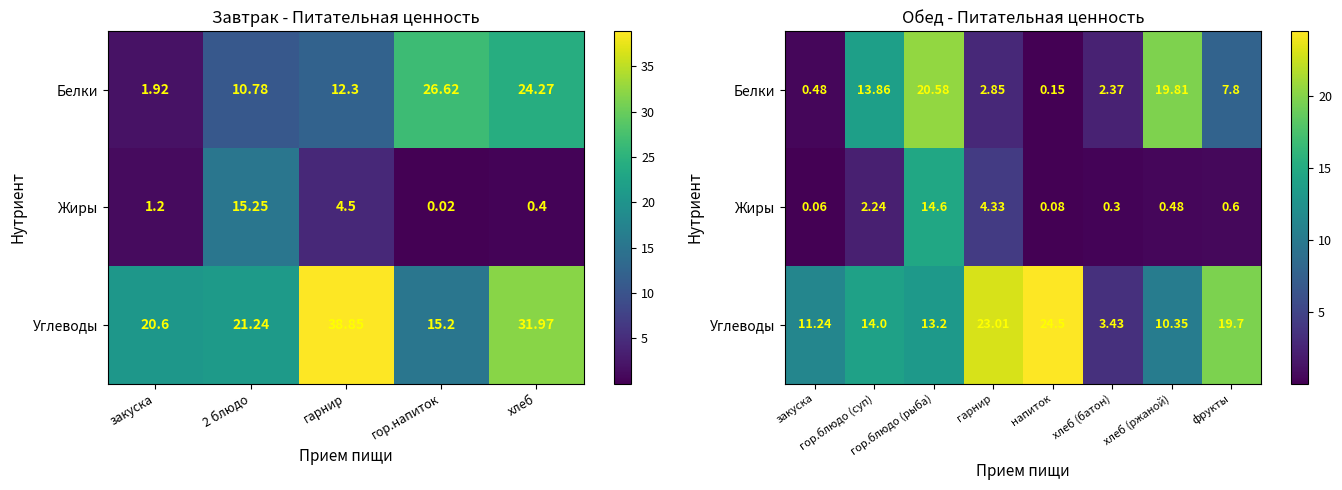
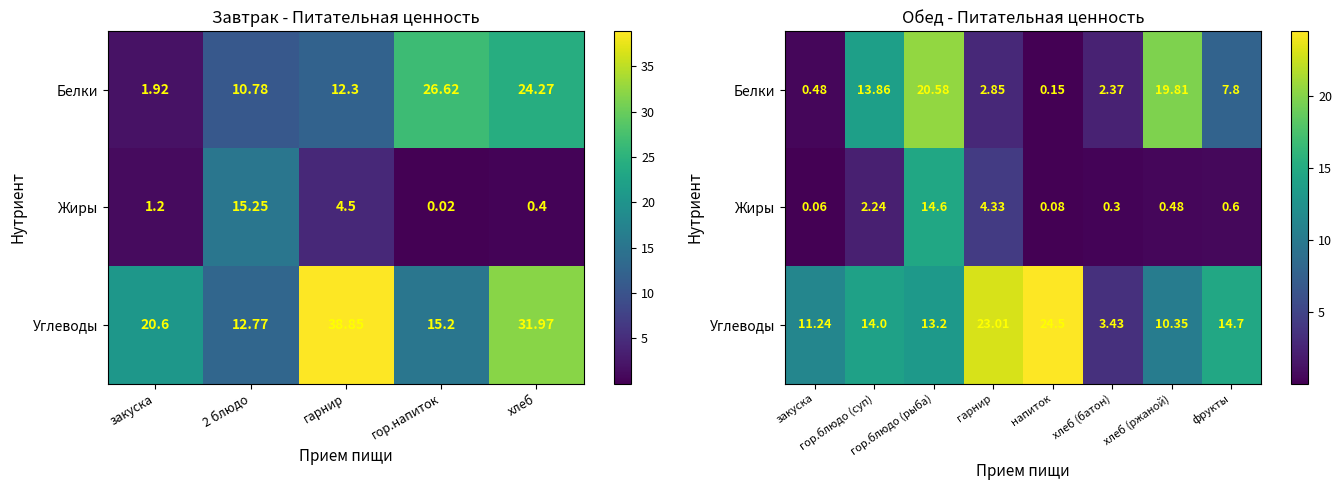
Завтрак - Питательная ценность, Углеводы, 2 блюдо: 21.24 -> 12.77
Обед - Питательная ценность, Углеводы, фрукты: 19.7 -> 14.7
